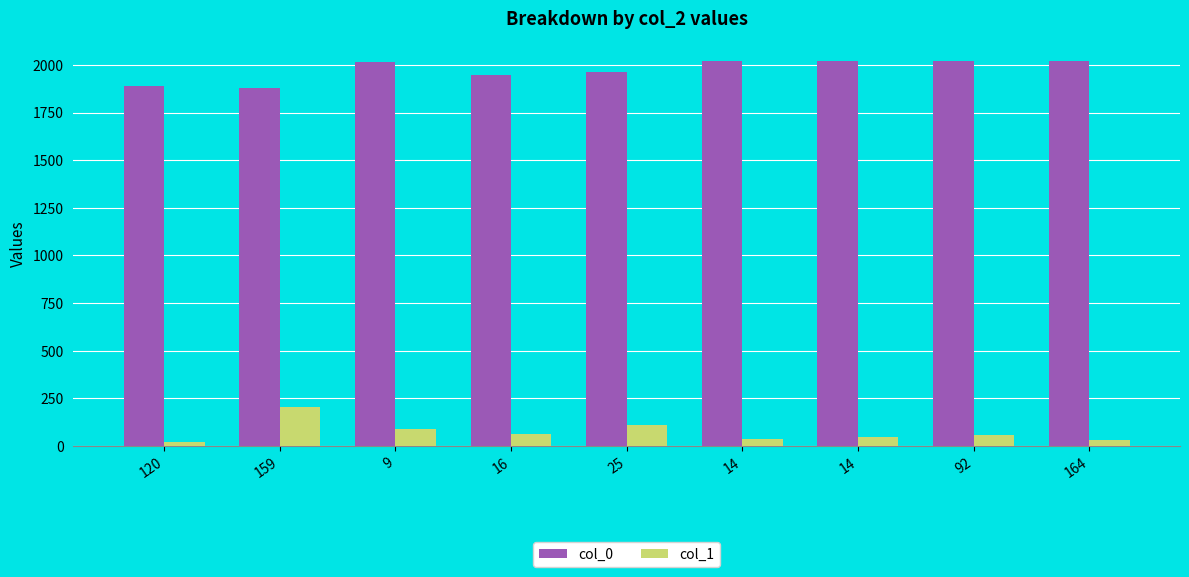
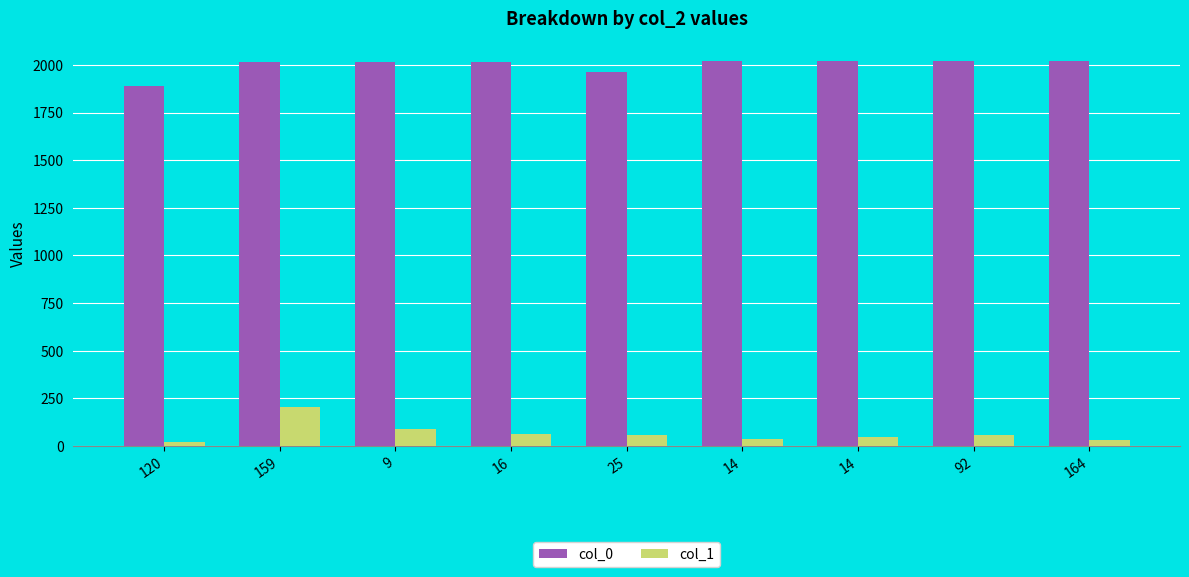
col_0, 159: 1880 -> 2020
col_0, 16: 1950 -> 2020
col_1, 25: 110 -> 60
